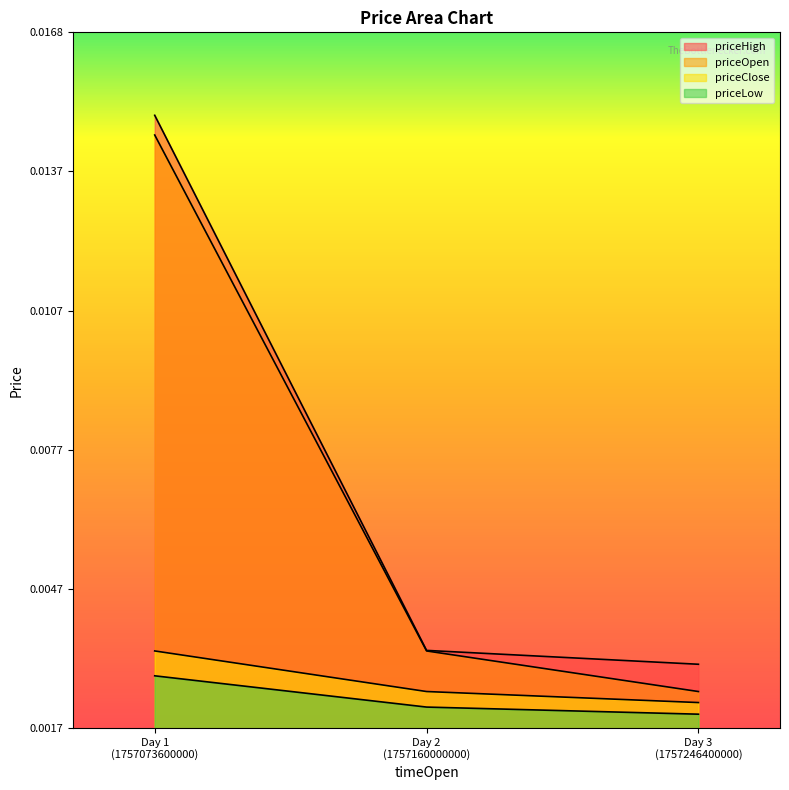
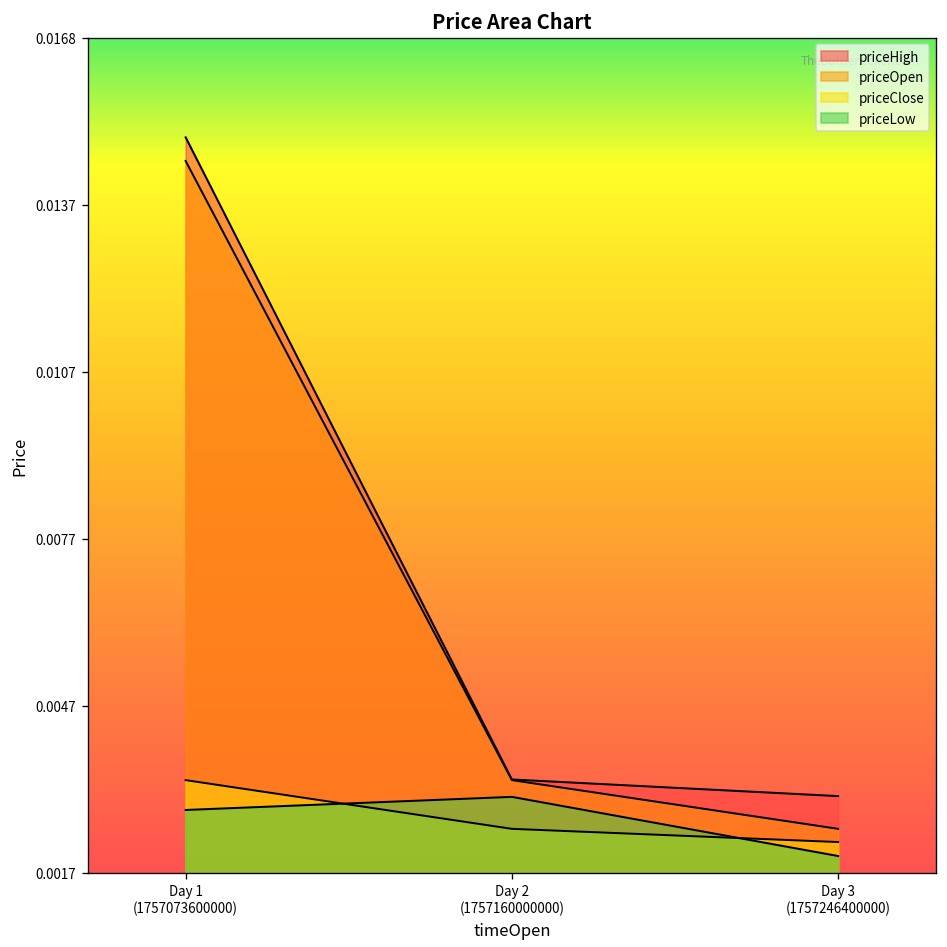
priceLow, Day 2 (1757160000000): 0.0022 -> 0.0031
